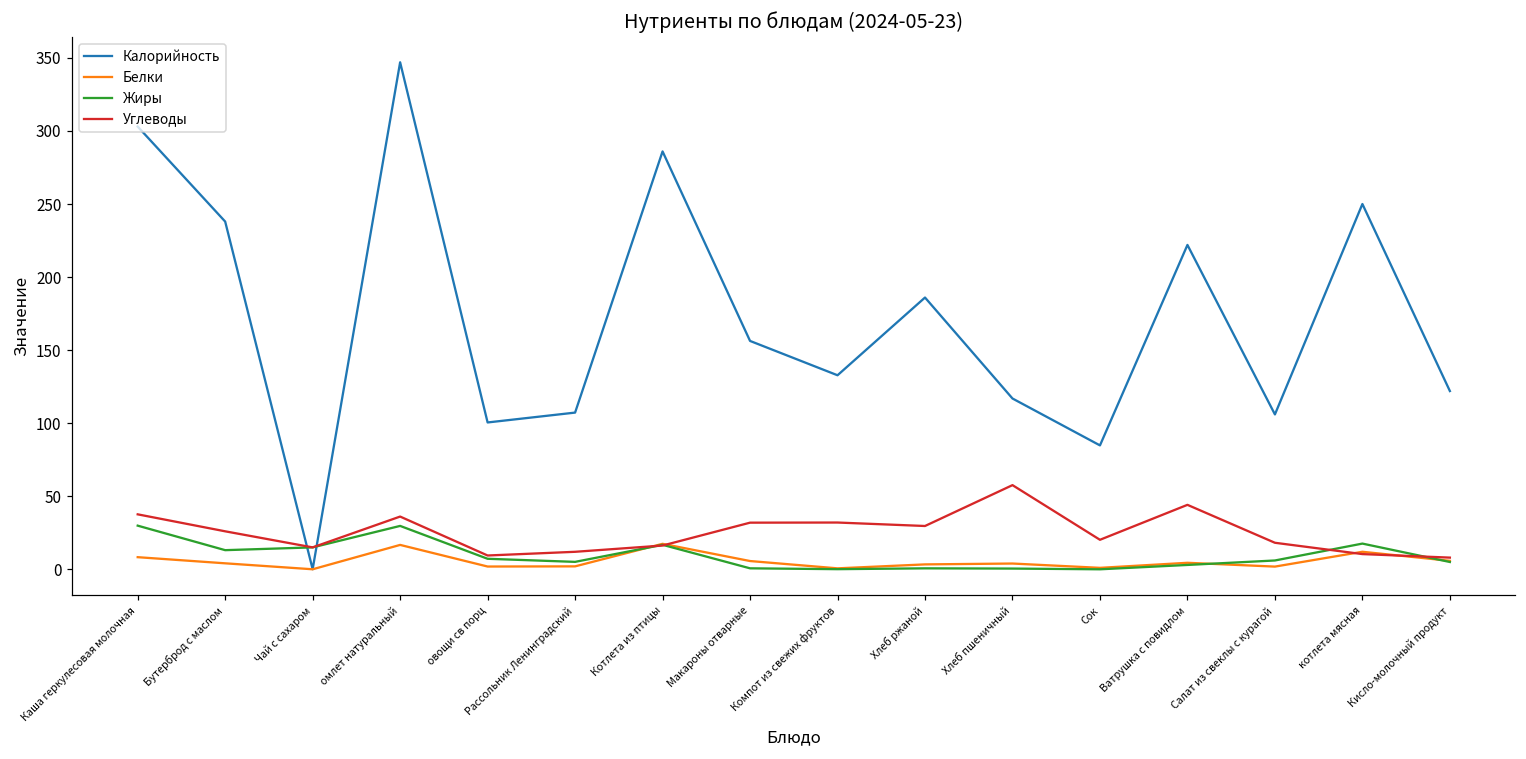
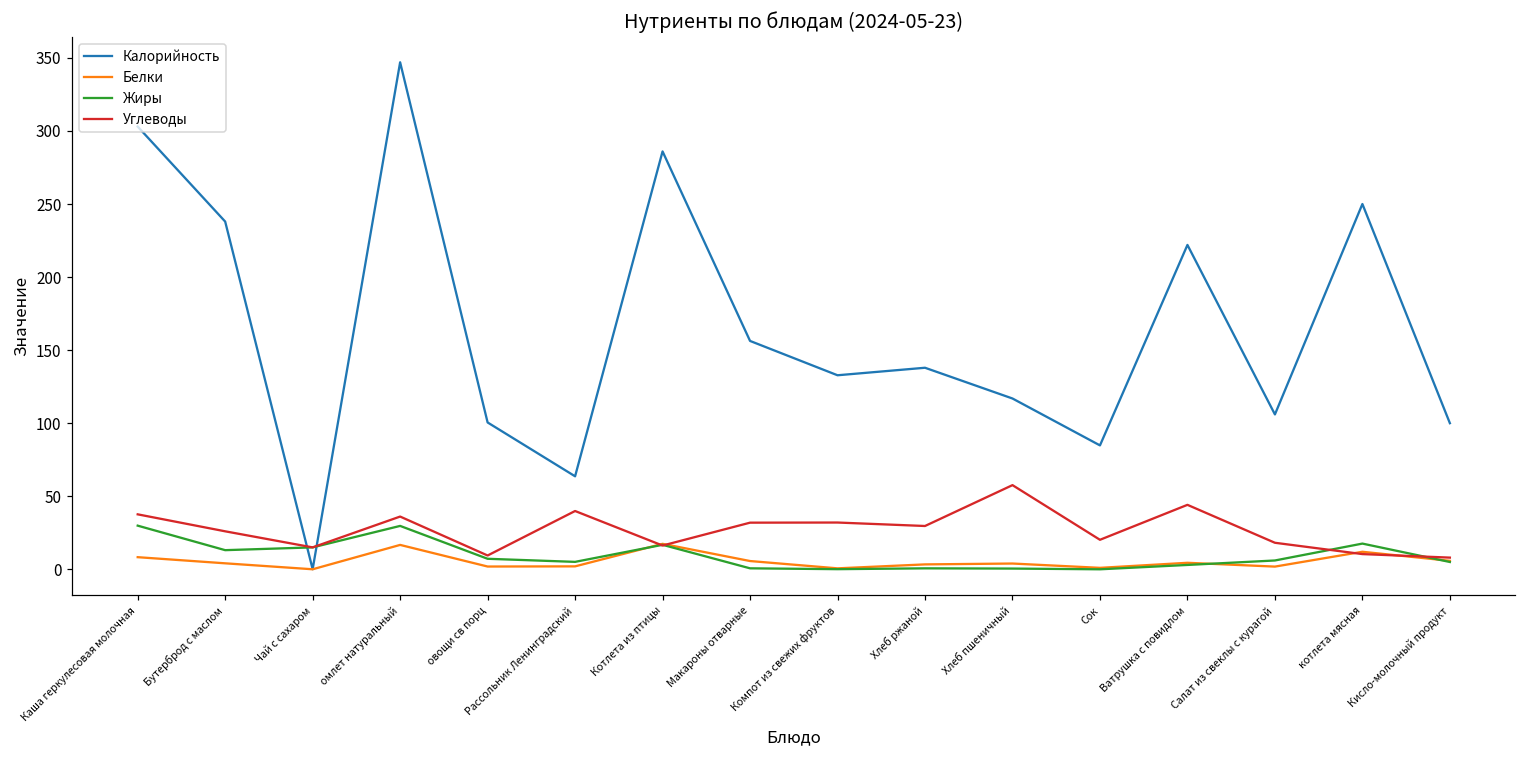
Калорийность, Рассольник Ленинградский: 107 -> 64
Углеводы, Рассольник Ленинградский: 12 -> 40
Калорийность, Хлеб ржаной: 186 -> 138
Калорийность, Кисло-молочный продукт: 122 -> 100
